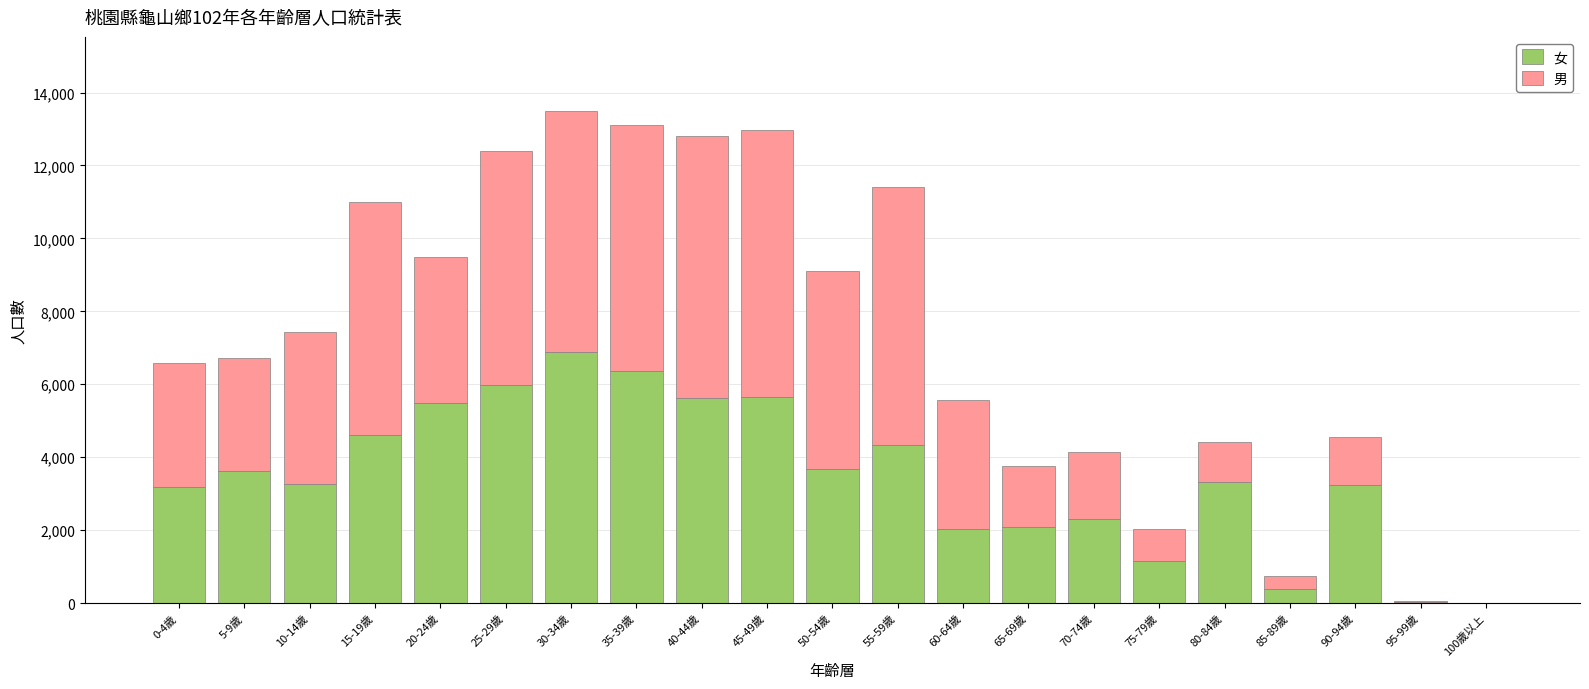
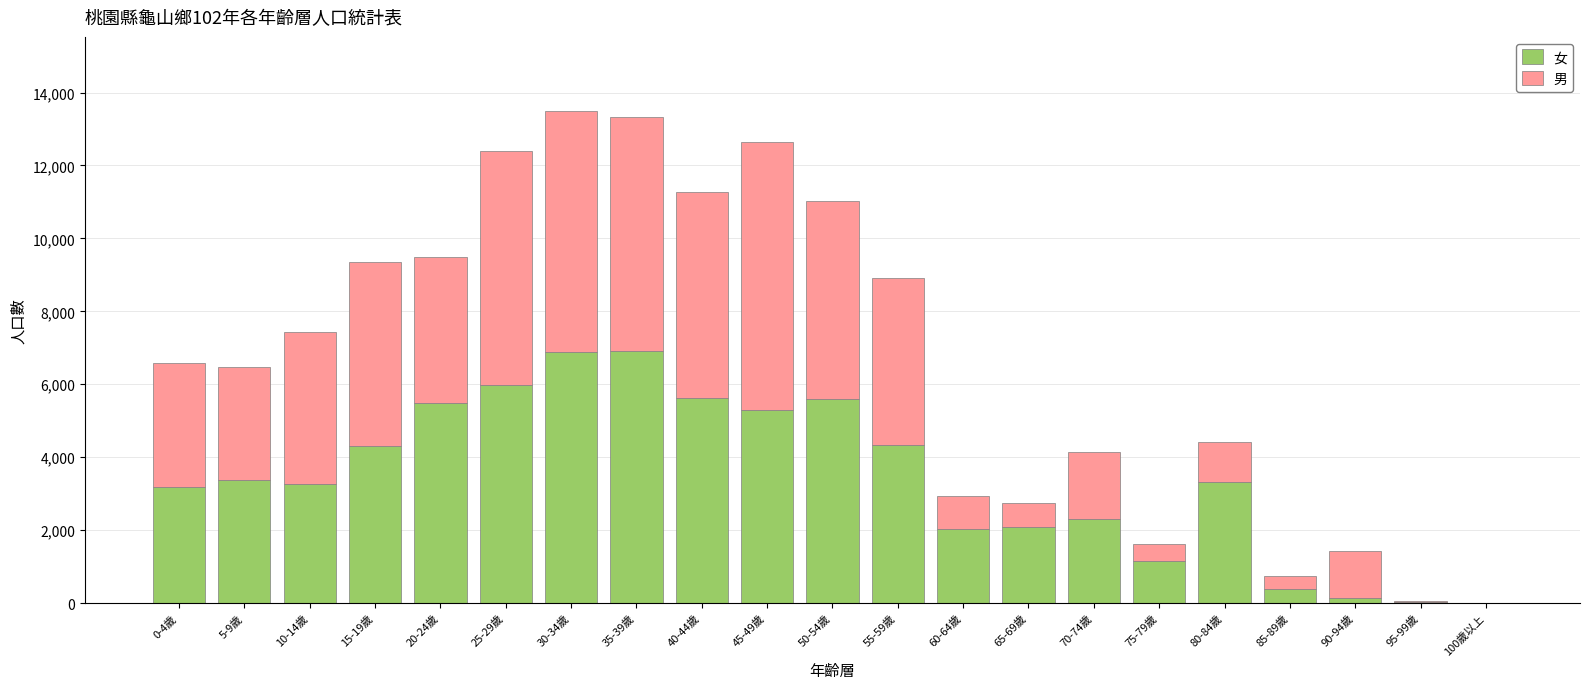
女, 5-9歲: 3,600 -> 3,400
女, 15-19歲: 4,600 -> 4,300
男, 15-19歲: 6,400 -> 5,100
女, 35-39歲: 6,400 -> 6,900
男, 35-39歲: 6,800 -> 6,400
男, 40-44歲: 7,200 -> 5,700
女, 45-49歲: 5,600 -> 5,300
女, 50-54歲: 3,700 -> 5,600
男, 55-59歲: 7,100 -> 4,600
男, 60-64歲: 3,500 -> 900
男, 65-69歲: 1,700 -> 700
男, 75-79歲: 900 -> 500
女, 90-94歲: 3,200 -> 100
